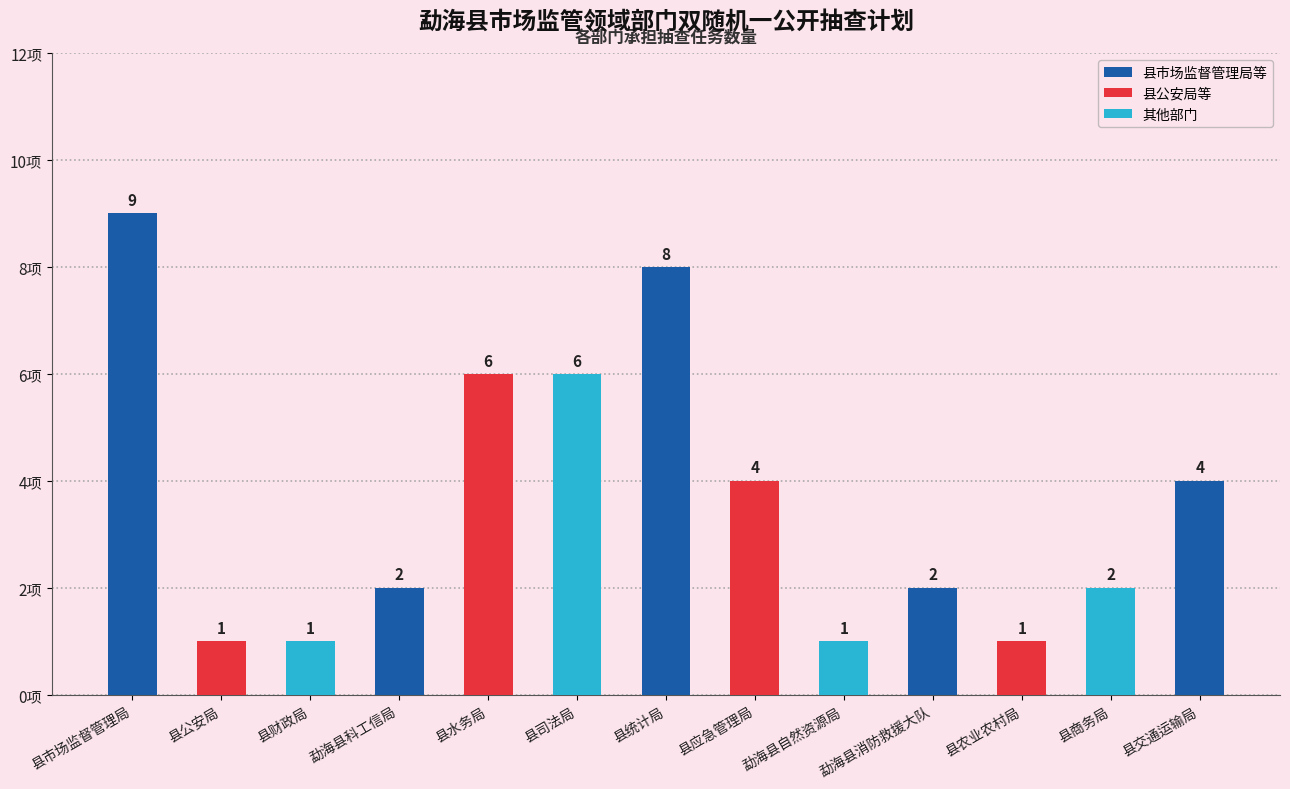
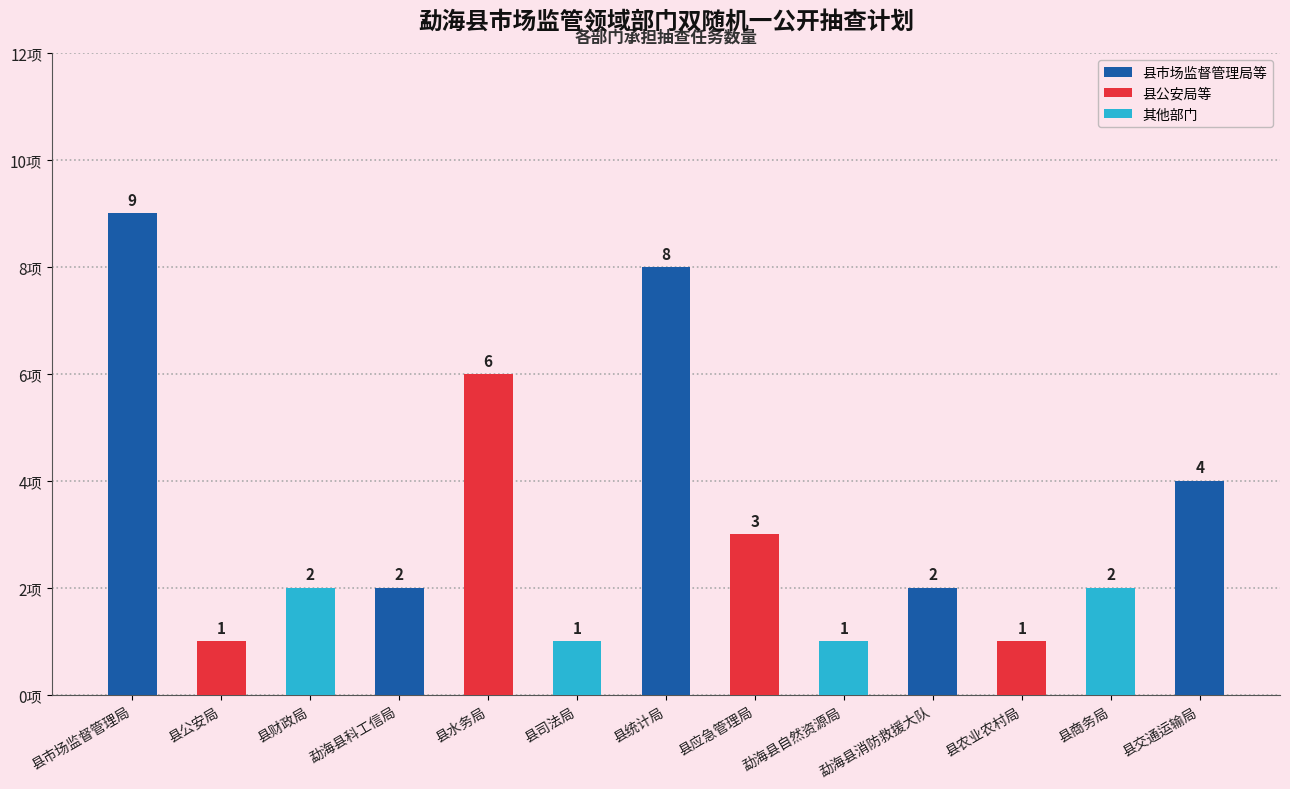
县财政局: 1 -> 2
县司法局: 6 -> 1
县应急管理局: 4 -> 3
